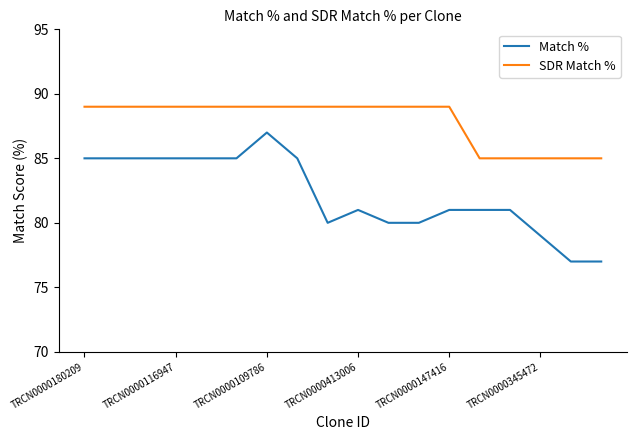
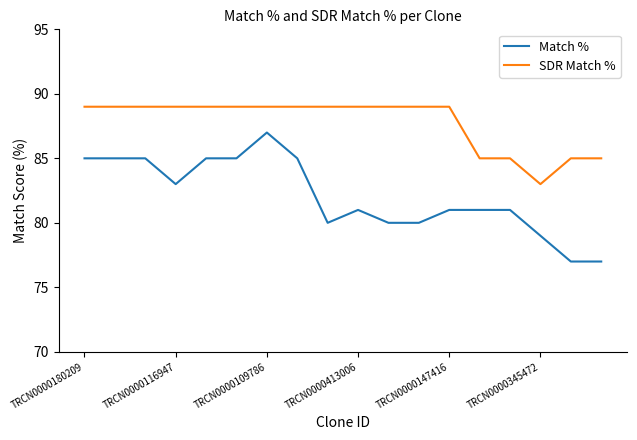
Match %, TRCN0000116947: 85 -> 83
SDR Match %, TRCN0000345472: 85 -> 83
